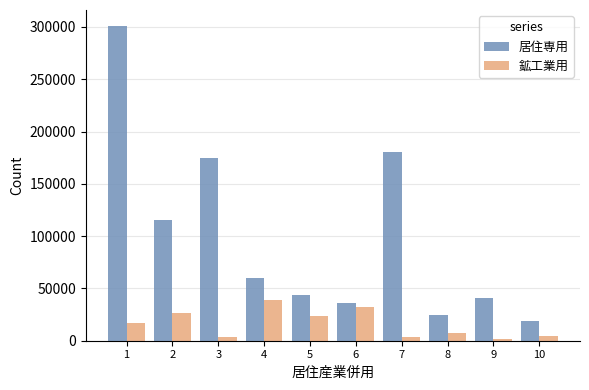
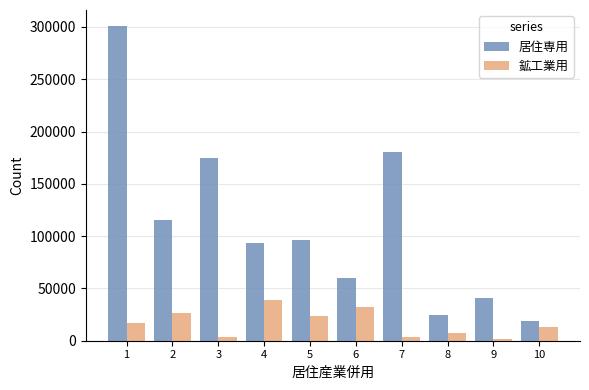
居住専用, 4: 60000 -> 93000
居住専用, 5: 44000 -> 96000
居住専用, 6: 36000 -> 60000
鉱工業用, 10: 5000 -> 14000
